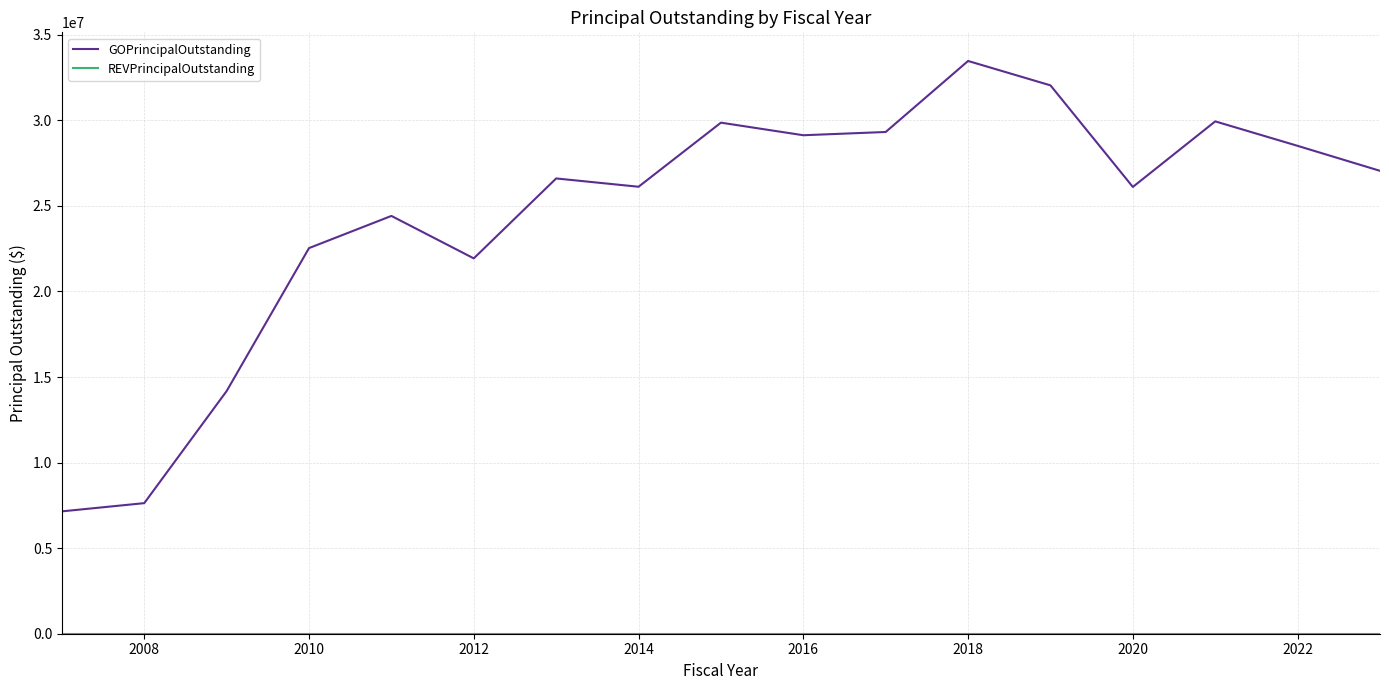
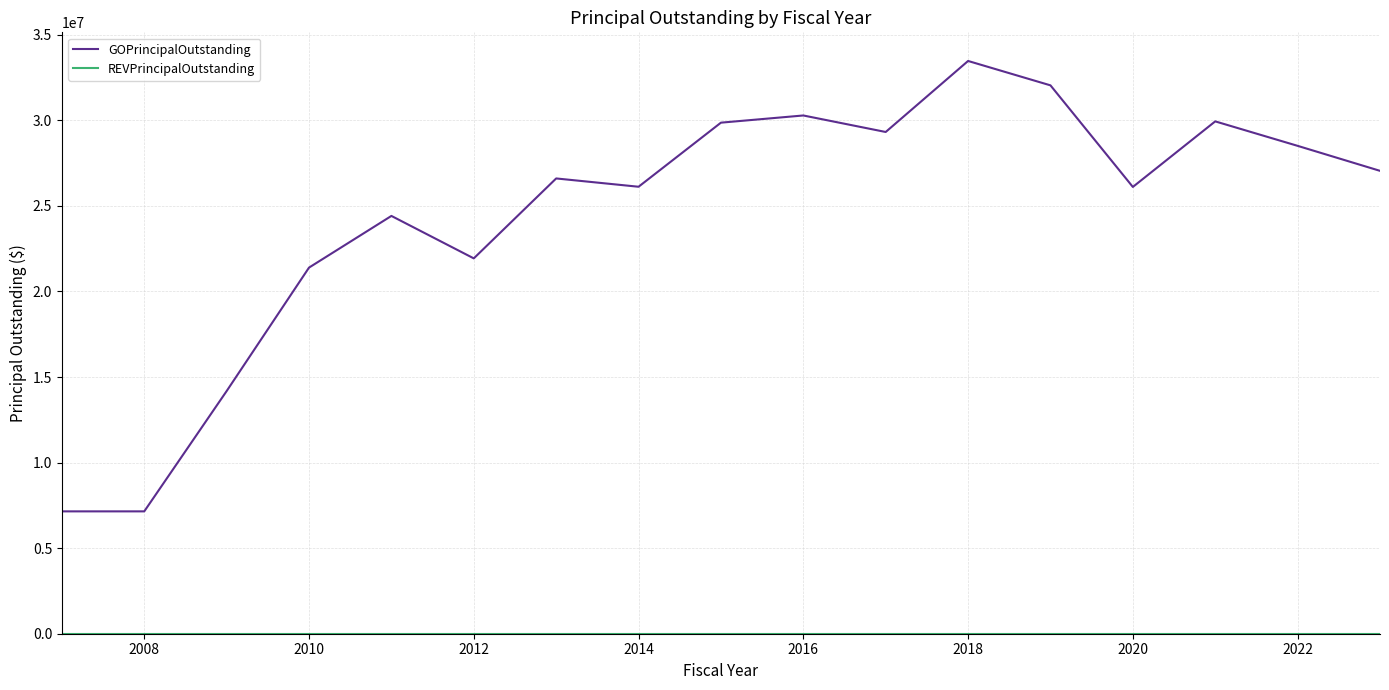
GOPrincipalOutstanding, 2008: 7600000 -> 7200000
GOPrincipalOutstanding, 2010: 22500000 -> 21400000
GOPrincipalOutstanding, 2016: 29100000 -> 30300000
